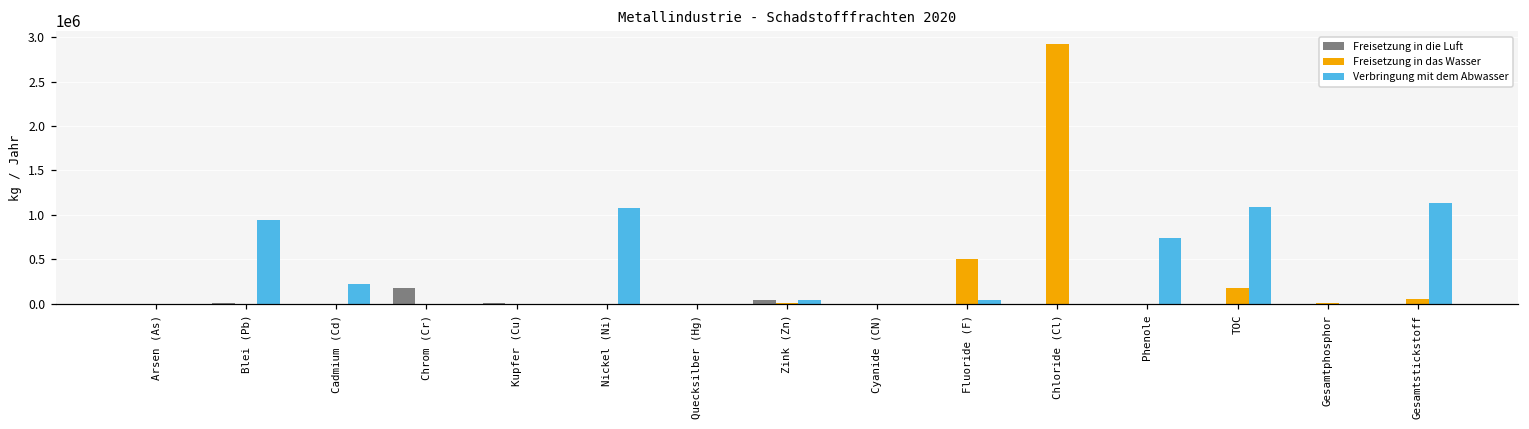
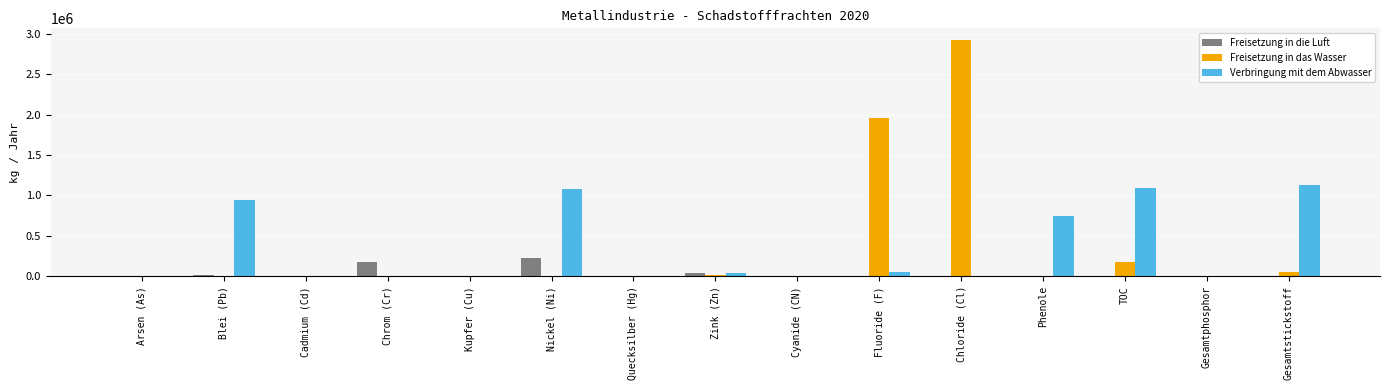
Verbringung mit dem Abwasser, Cadmium (Cd): 200000 -> 0
Freisetzung in die Luft, Nickel (Ni): 0 -> 200000
Freisetzung in das Wasser, Fluoride (F): 500000 -> 2000000
